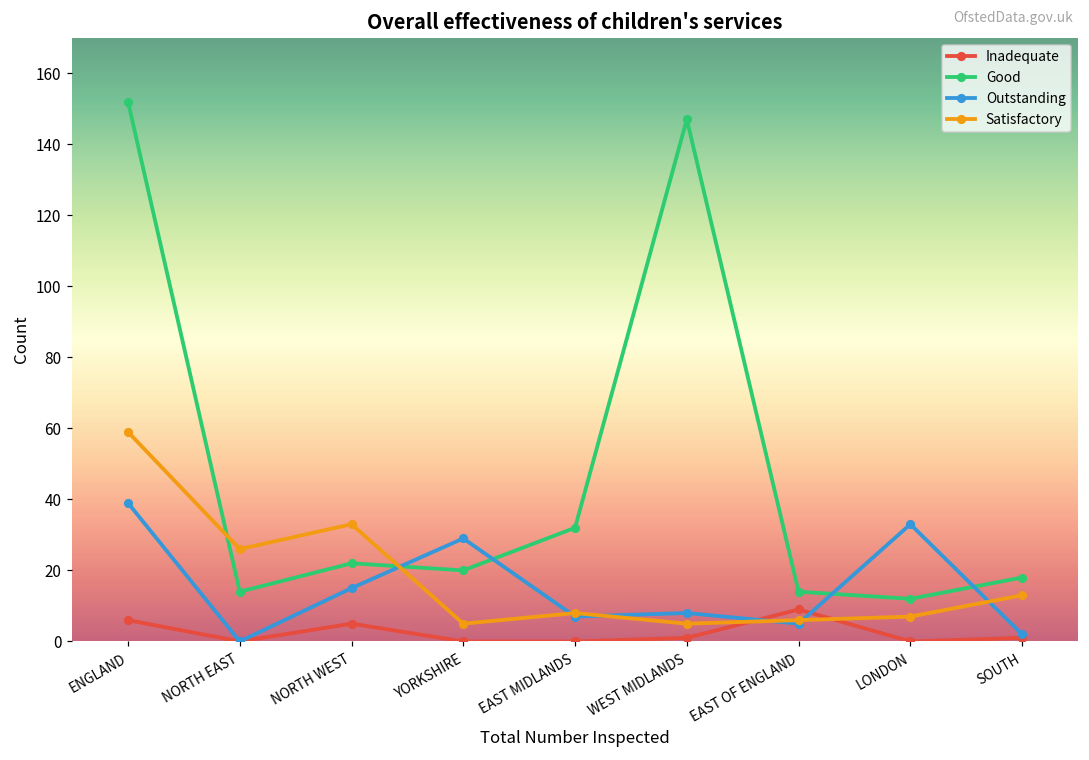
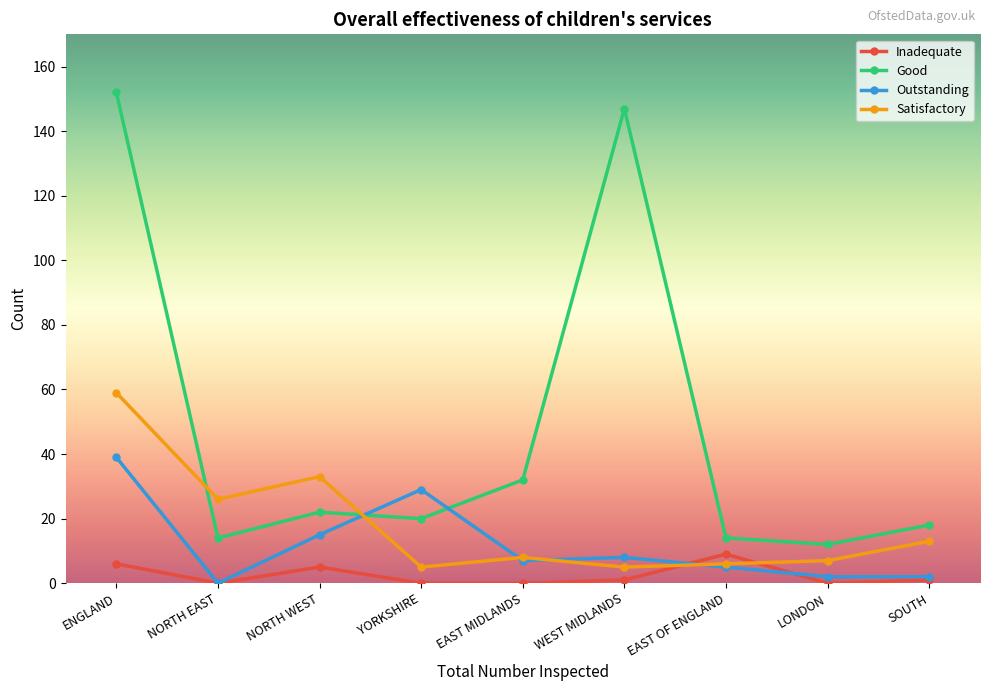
Outstanding, LONDON: 33 -> 2
